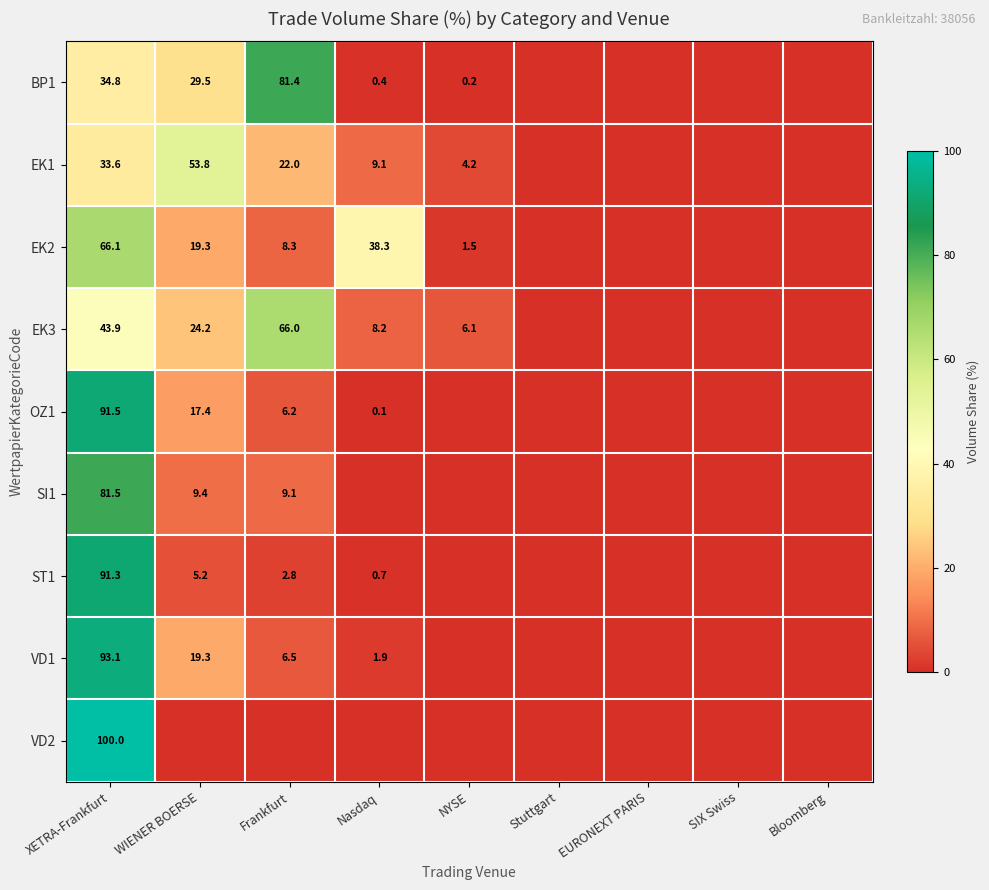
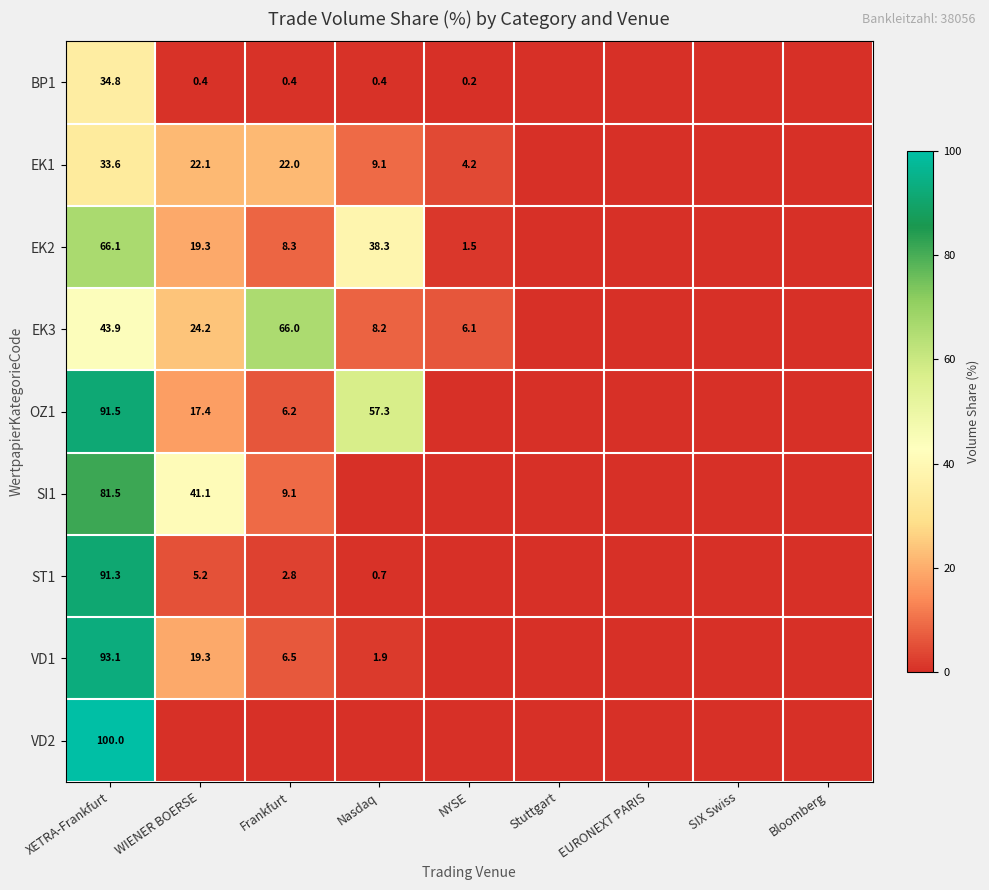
BP1, WIENER BOERSE: 29.5 -> 0.4
BP1, Frankfurt: 81.4 -> 0.4
EK1, WIENER BOERSE: 53.8 -> 22.1
OZ1, Nasdaq: 0.1 -> 57.3
SI1, WIENER BOERSE: 9.4 -> 41.1
